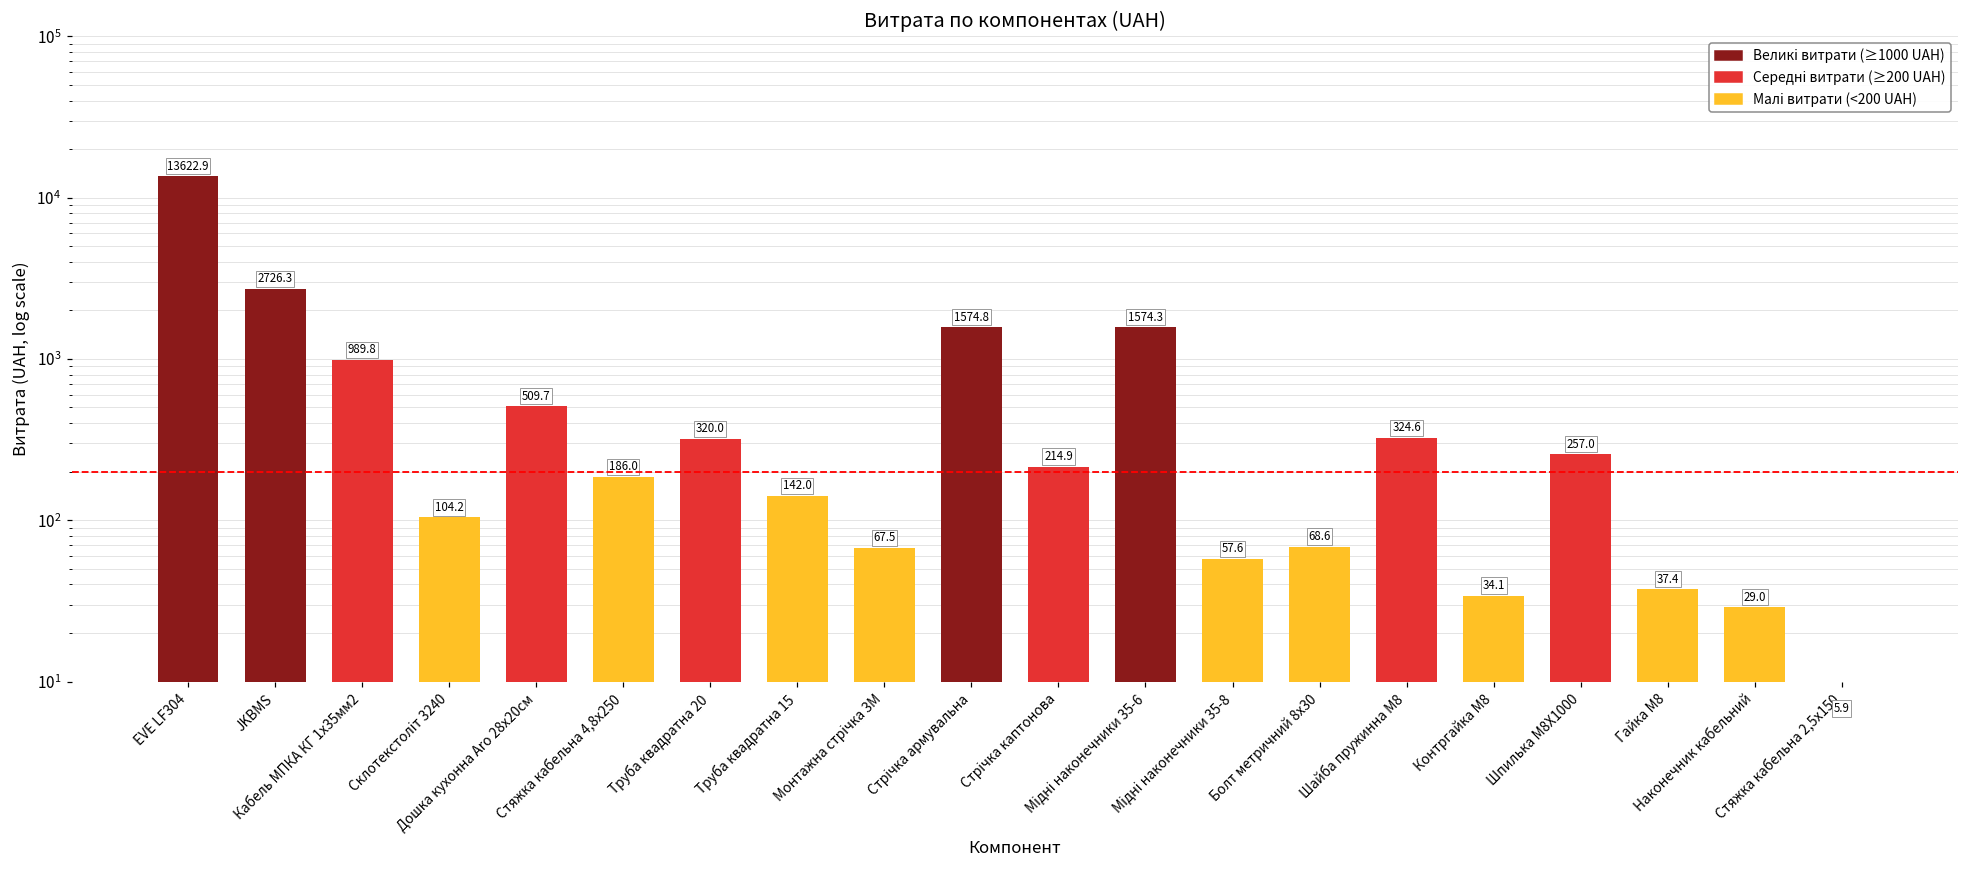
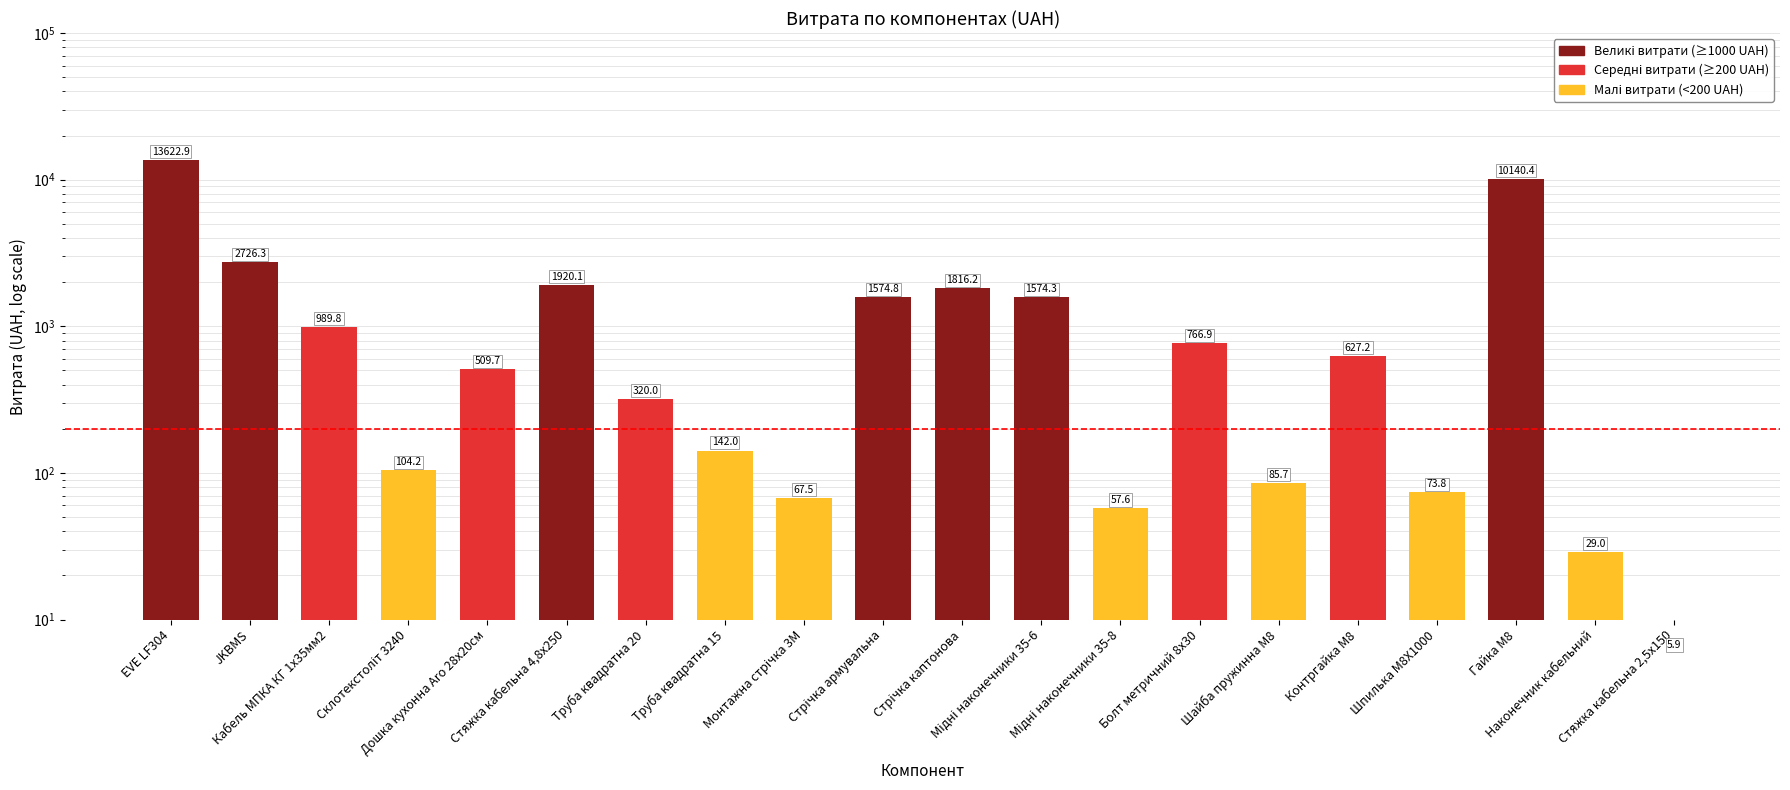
Стяжка кабельна 4,8х250: 186.0 -> 1920.1
Стрічка каптонова: 214.9 -> 1816.2
Болт метричний 8х30: 68.6 -> 766.9
Шайба пружинна М8: 324.6 -> 85.7
Контргайка М8: 34.1 -> 627.2
Шпилька М8Х1000: 257.0 -> 73.8
Гайка М8: 37.4 -> 10140.4
